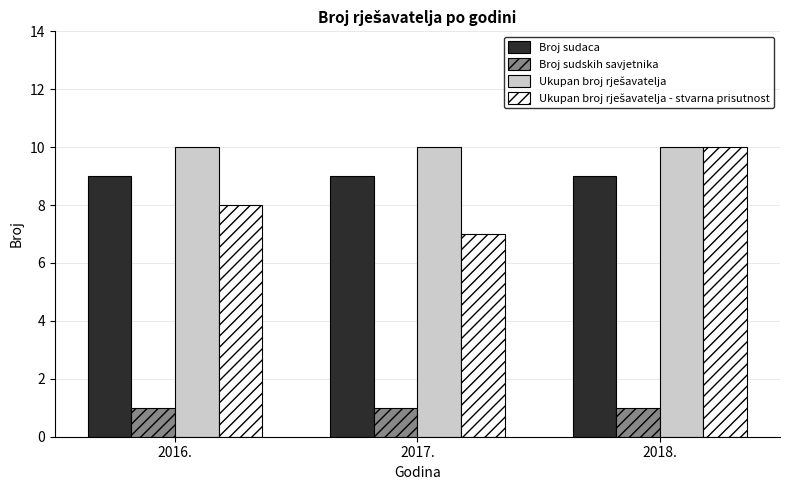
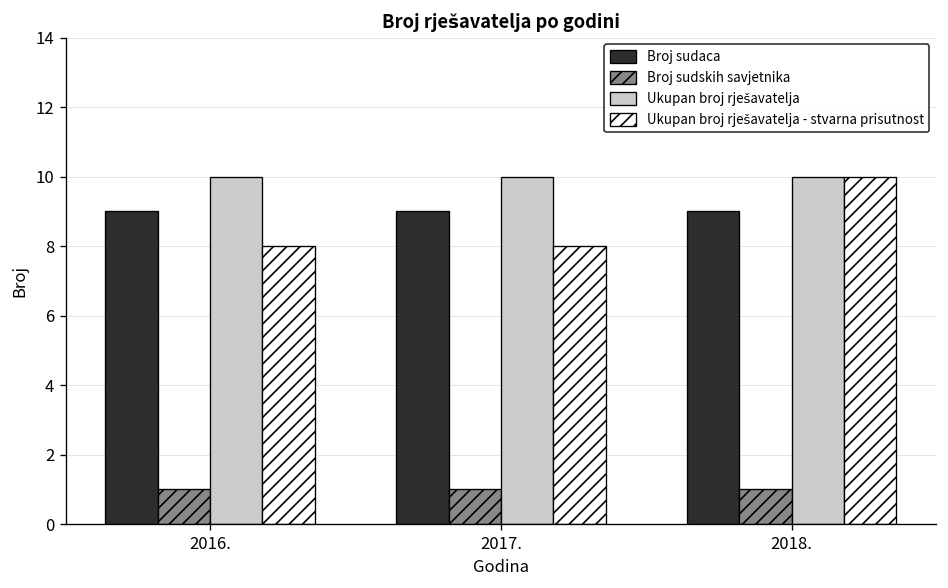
Ukupan broj rješavatelja - stvarna prisutnost, 2017.: 7 -> 8
